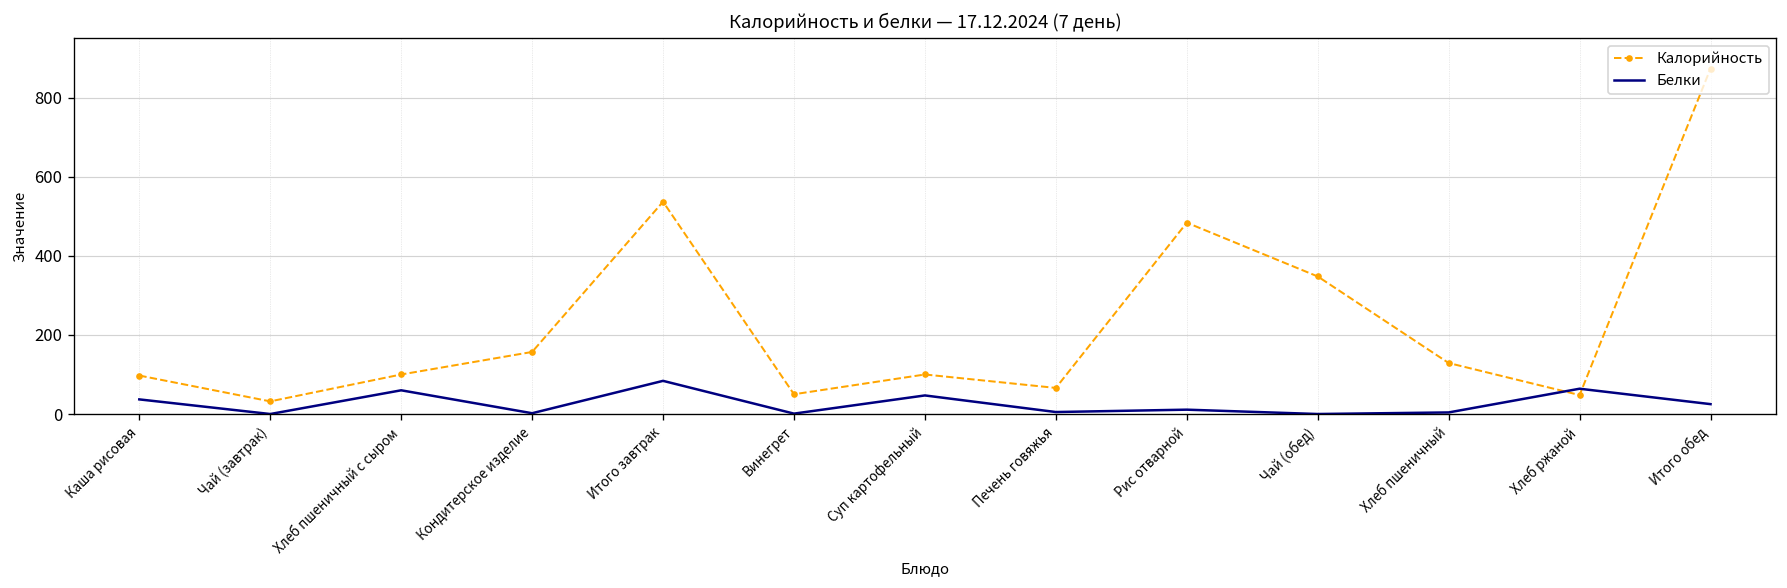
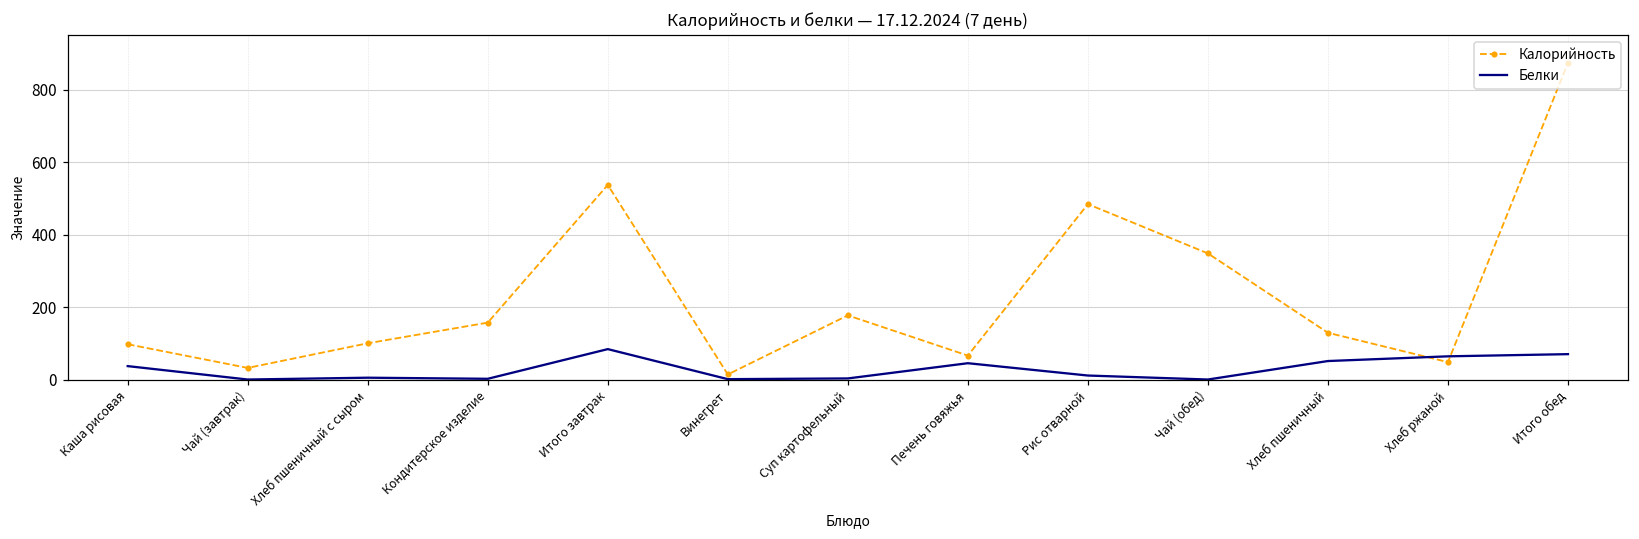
Белки, Хлеб пшеничный с сыром: 60 -> 10
Калорийность, Винегрет: 50 -> 10
Калорийность, Суп картофельный: 100 -> 180
Белки, Суп картофельный: 50 -> 0
Белки, Печень говяжья: 10 -> 50
Белки, Хлеб пшеничный: 0 -> 50
Белки, Итого обед: 30 -> 70
